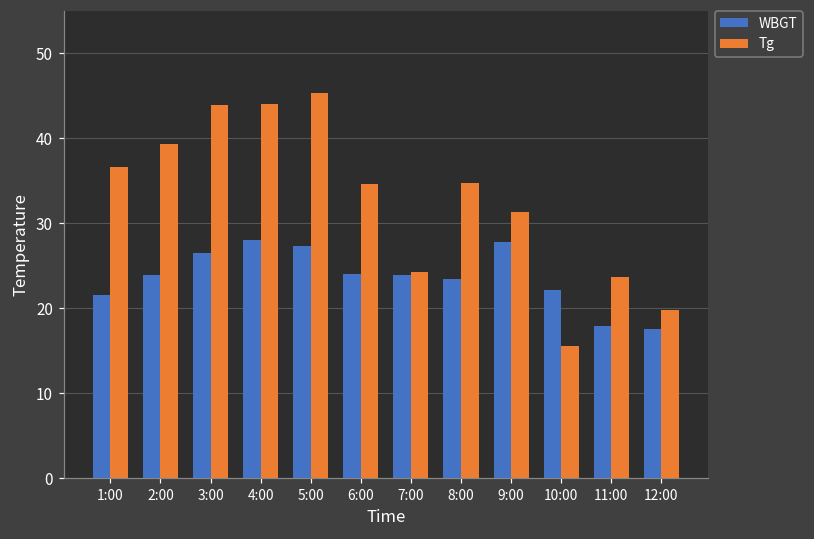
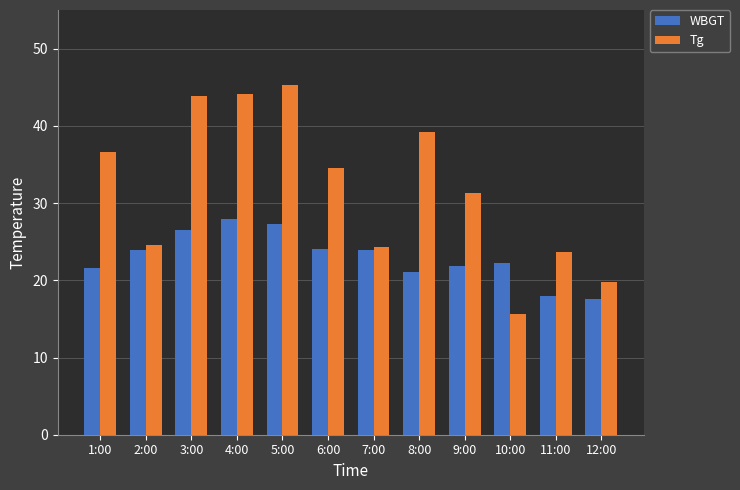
Tg, 2:00: 39 -> 25
WBGT, 8:00: 23 -> 21
Tg, 8:00: 35 -> 39
WBGT, 9:00: 28 -> 22
